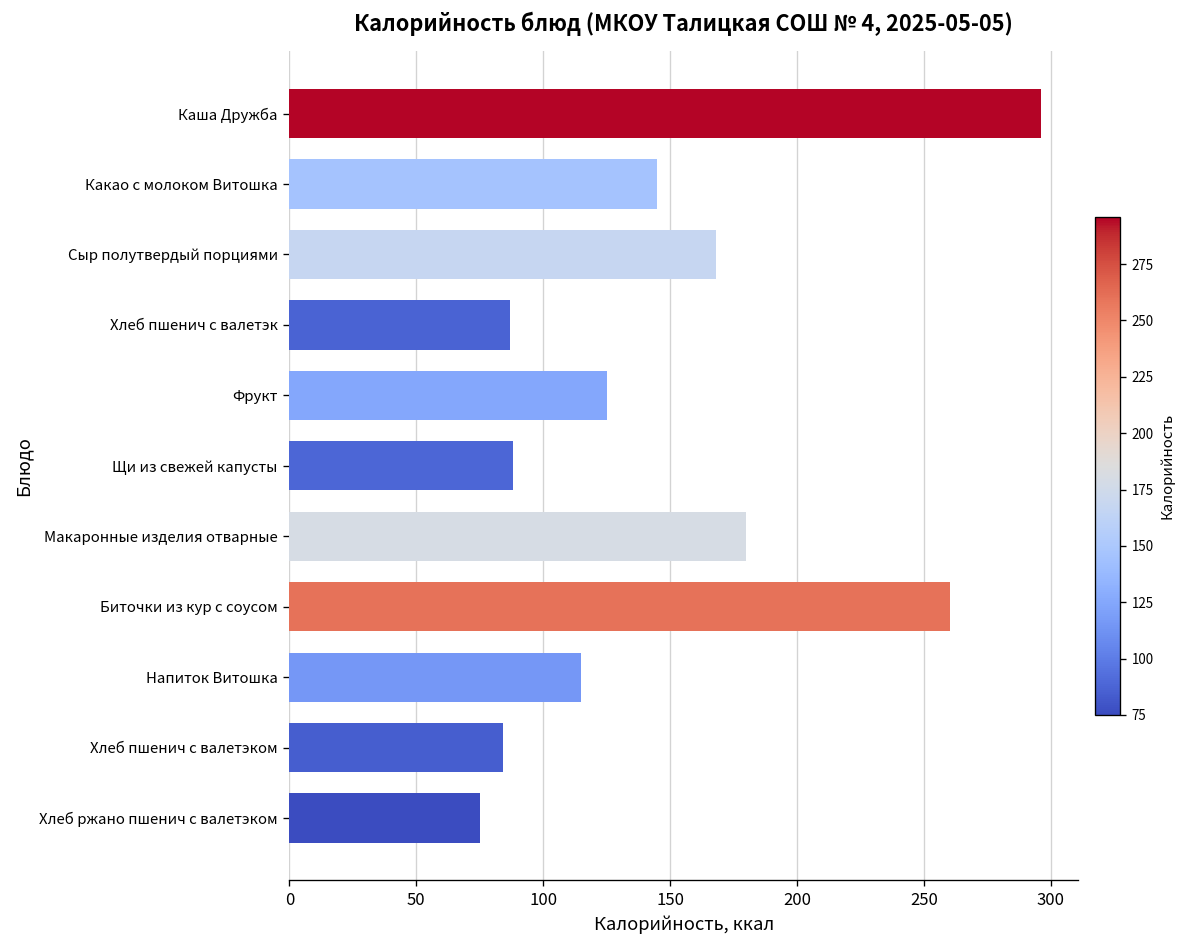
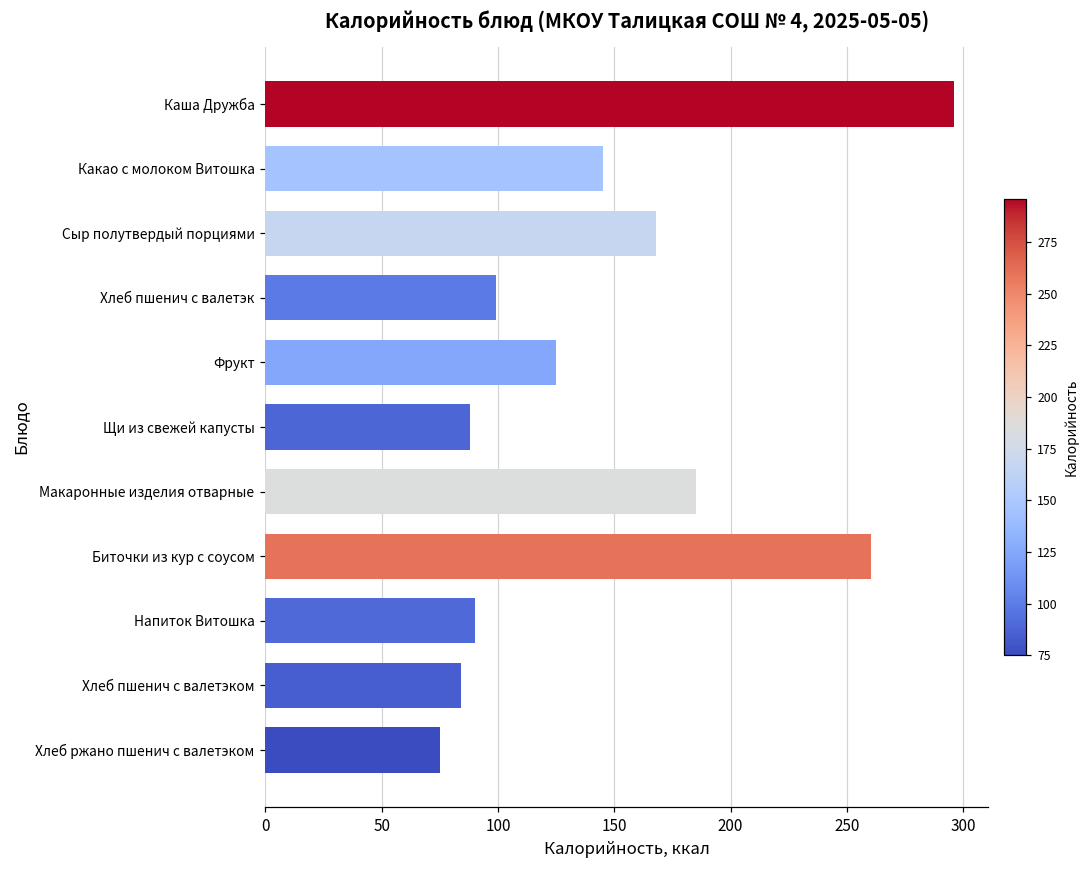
Хлеб пшенич с валетэк: 87 -> 99
Макаронные изделия отварные: 180 -> 185
Напиток Витошка: 115 -> 90
